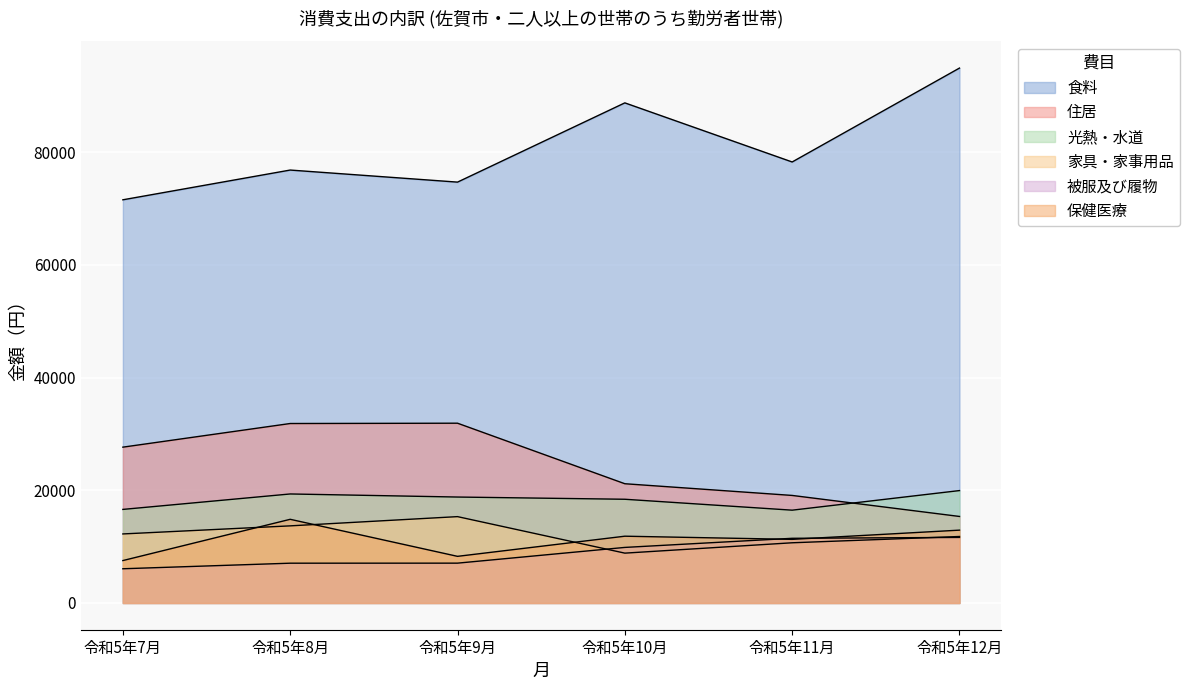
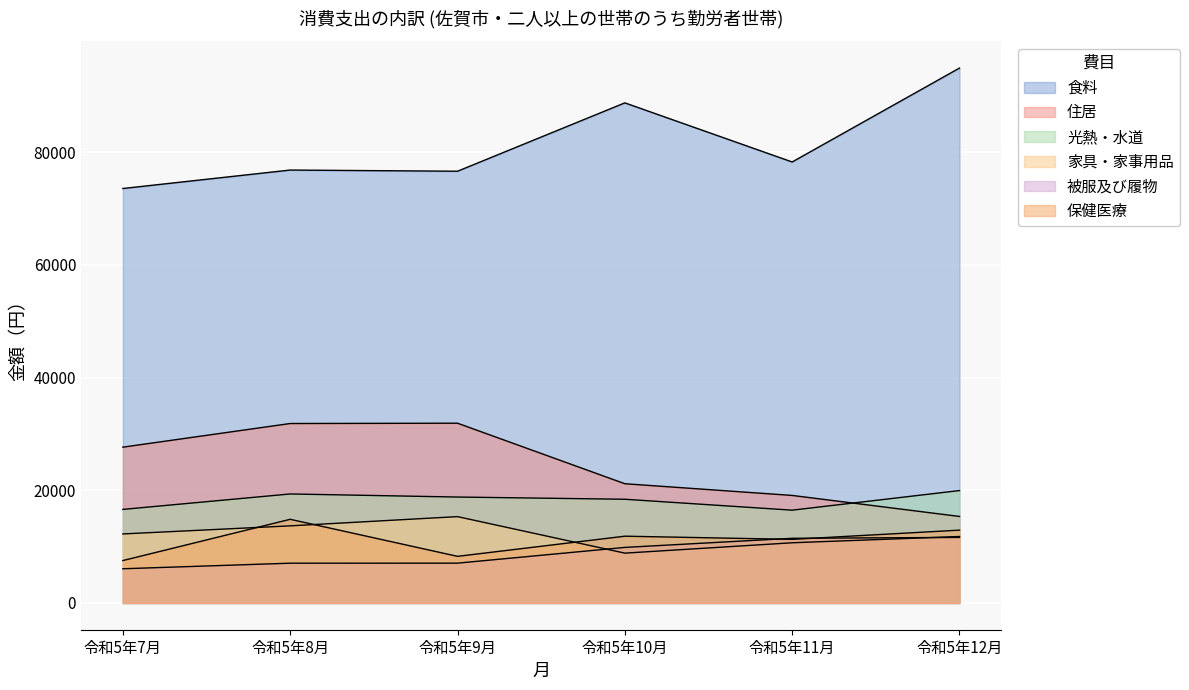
食料, 令和5年7月: 72000 -> 74000
食料, 令和5年9月: 75000 -> 77000
